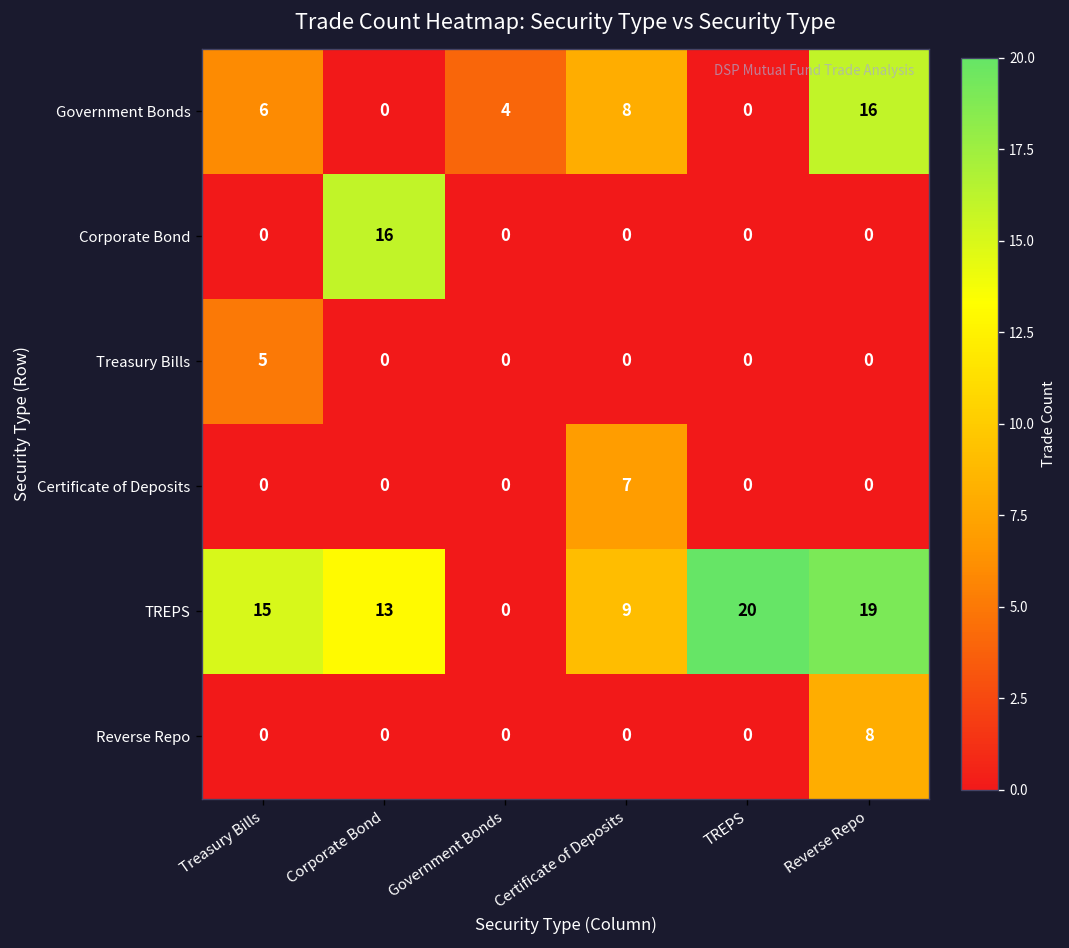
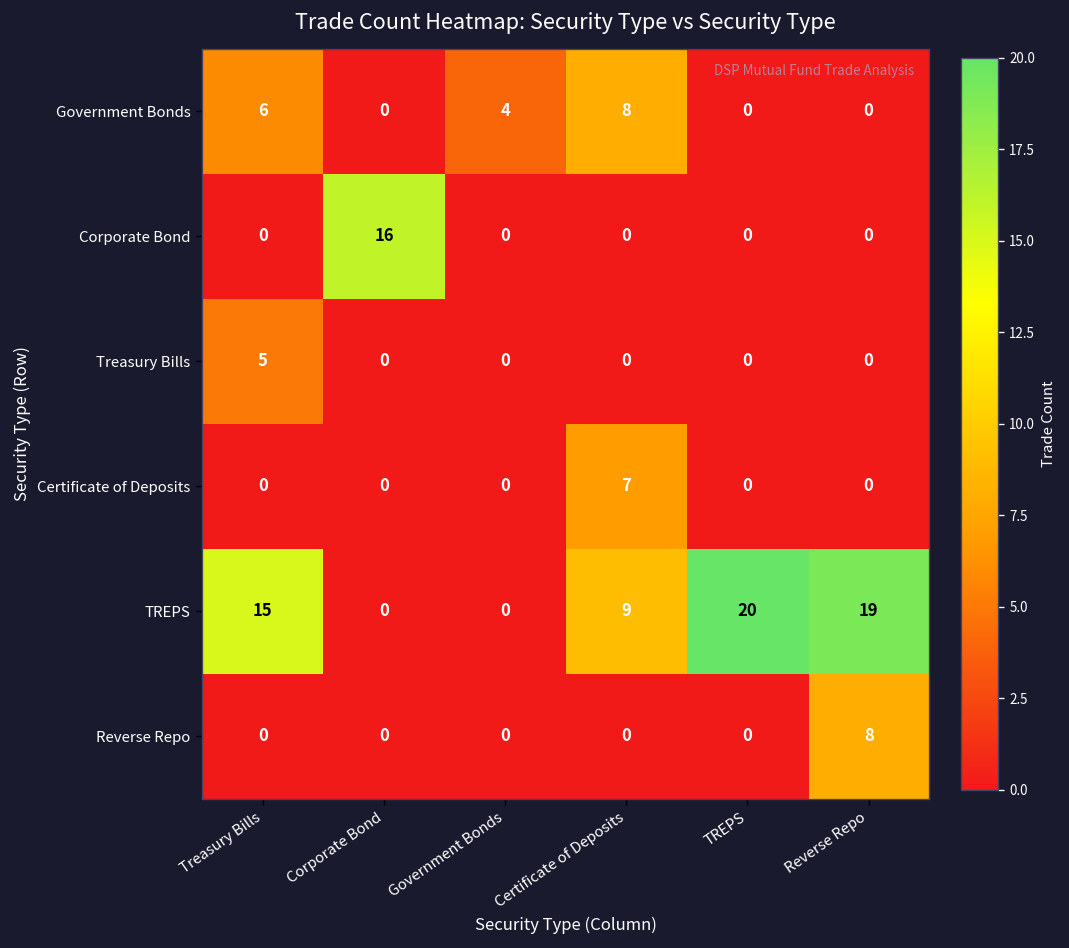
Government Bonds, Reverse Repo: 16 -> 0
TREPS, Corporate Bond: 13 -> 0
